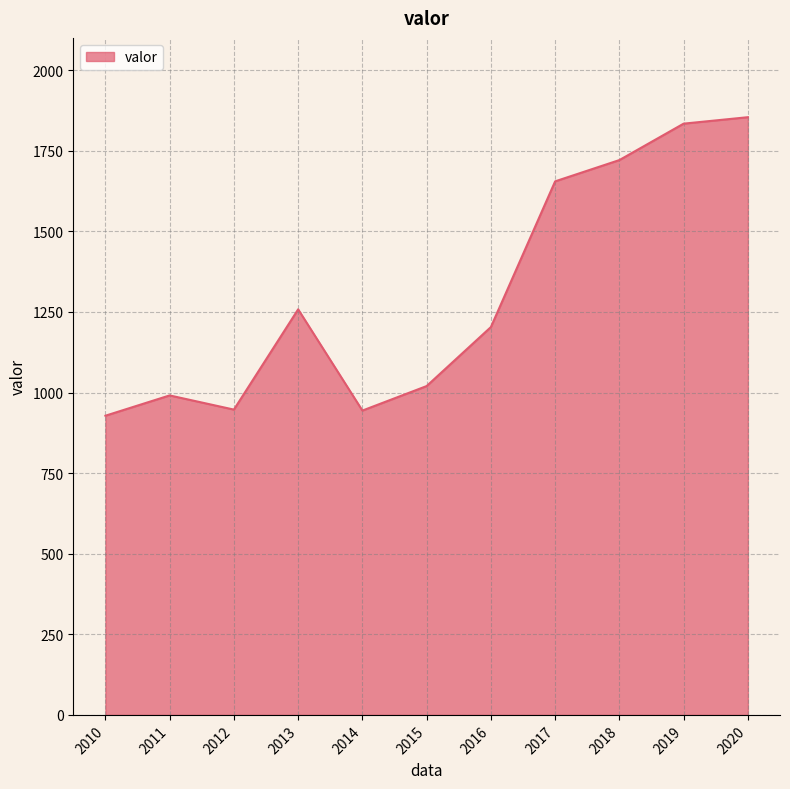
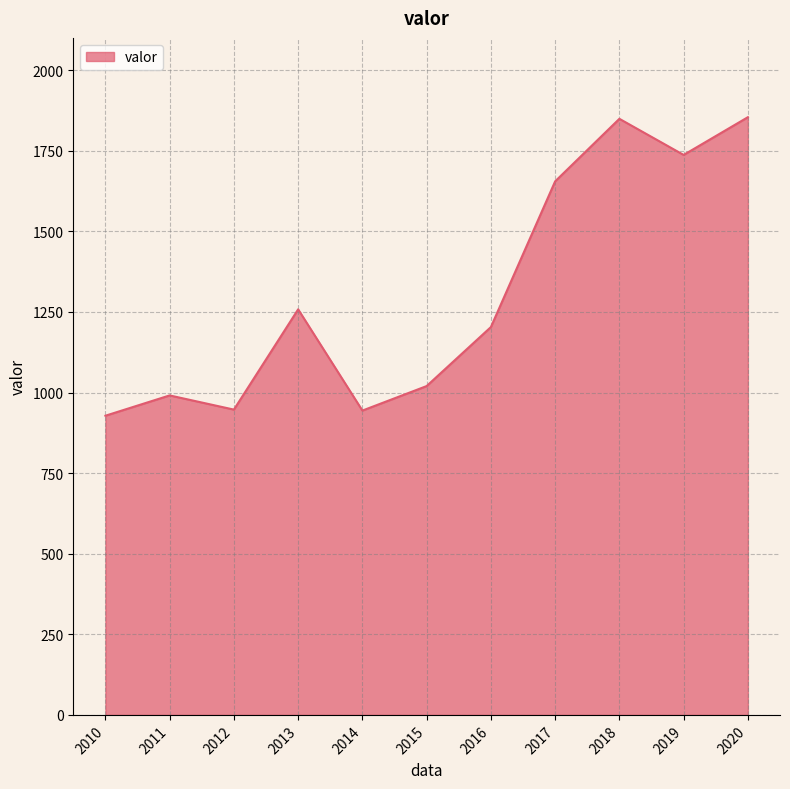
2018: 1720 -> 1850
2019: 1830 -> 1740
